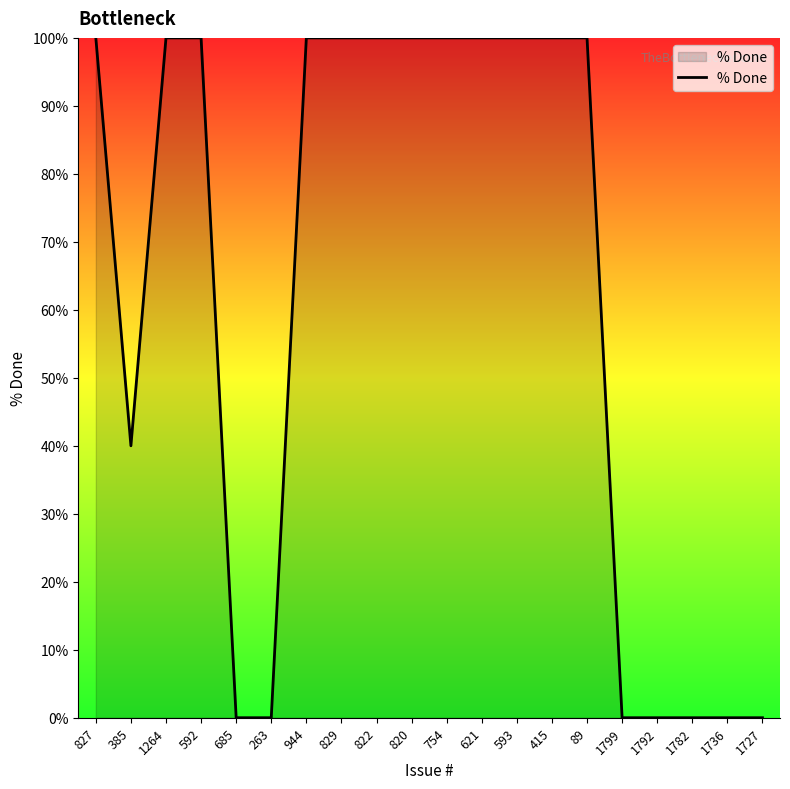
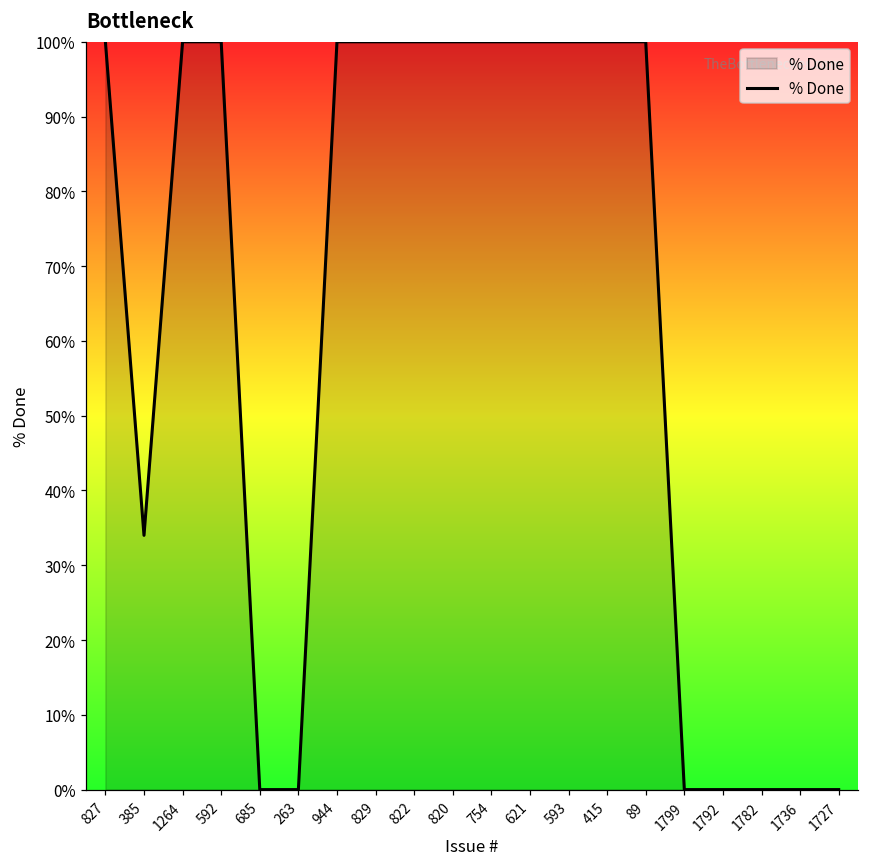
385: 40% -> 34%
